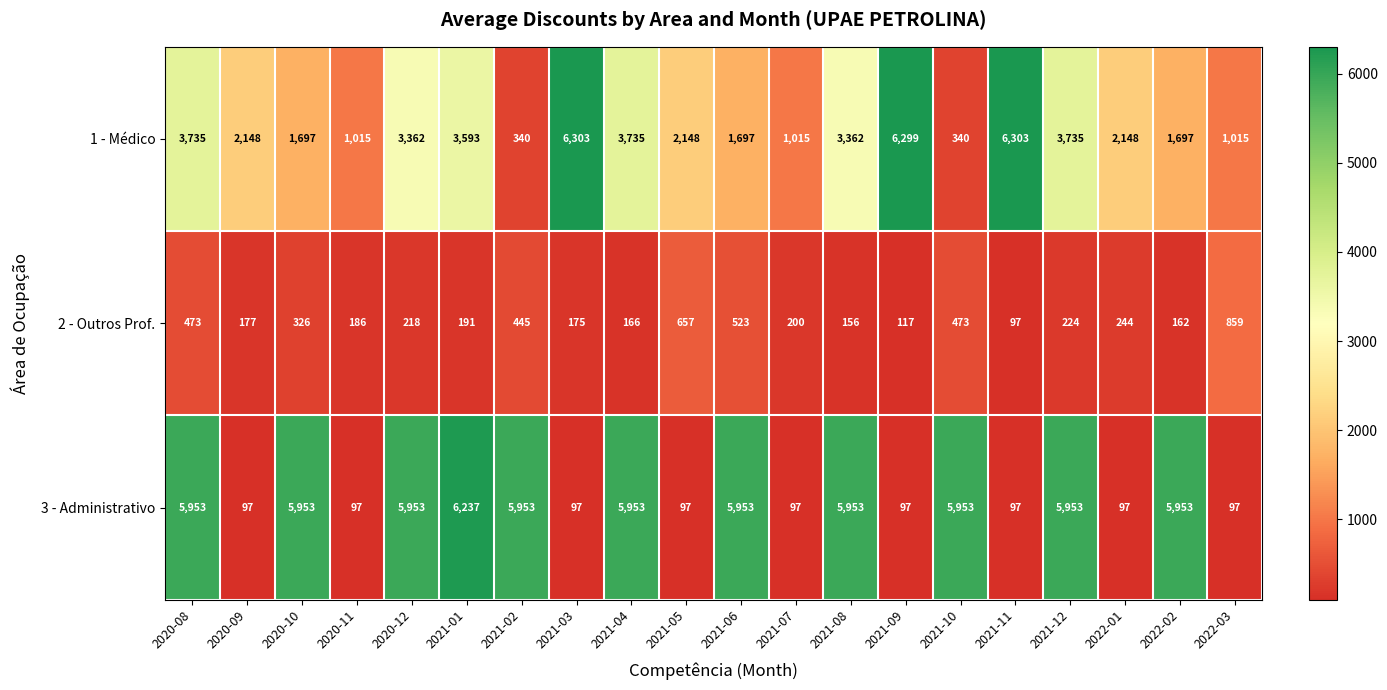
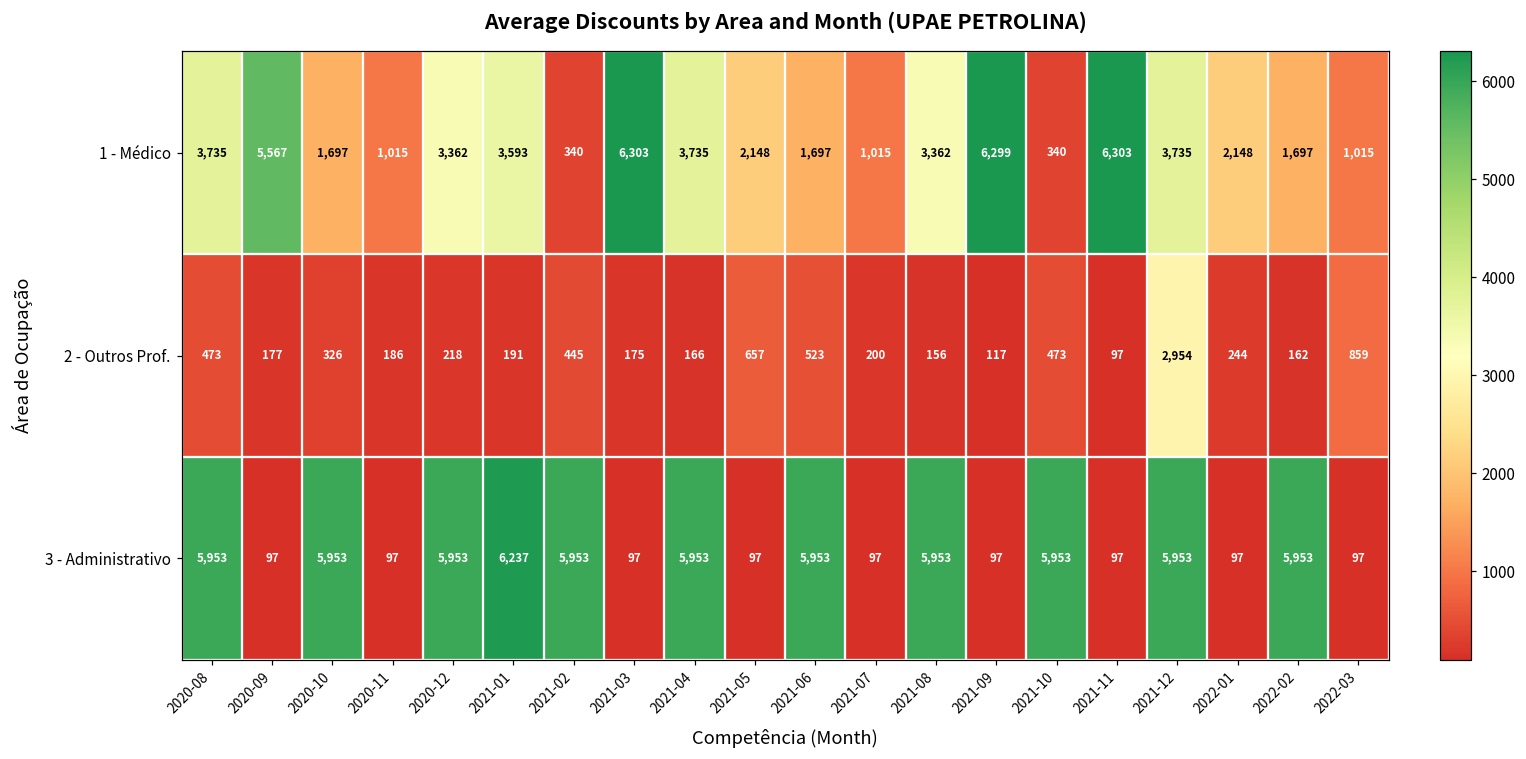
1 - Médico, 2020-09: 2,148 -> 5,567
2 - Outros Prof., 2021-12: 224 -> 2,954
